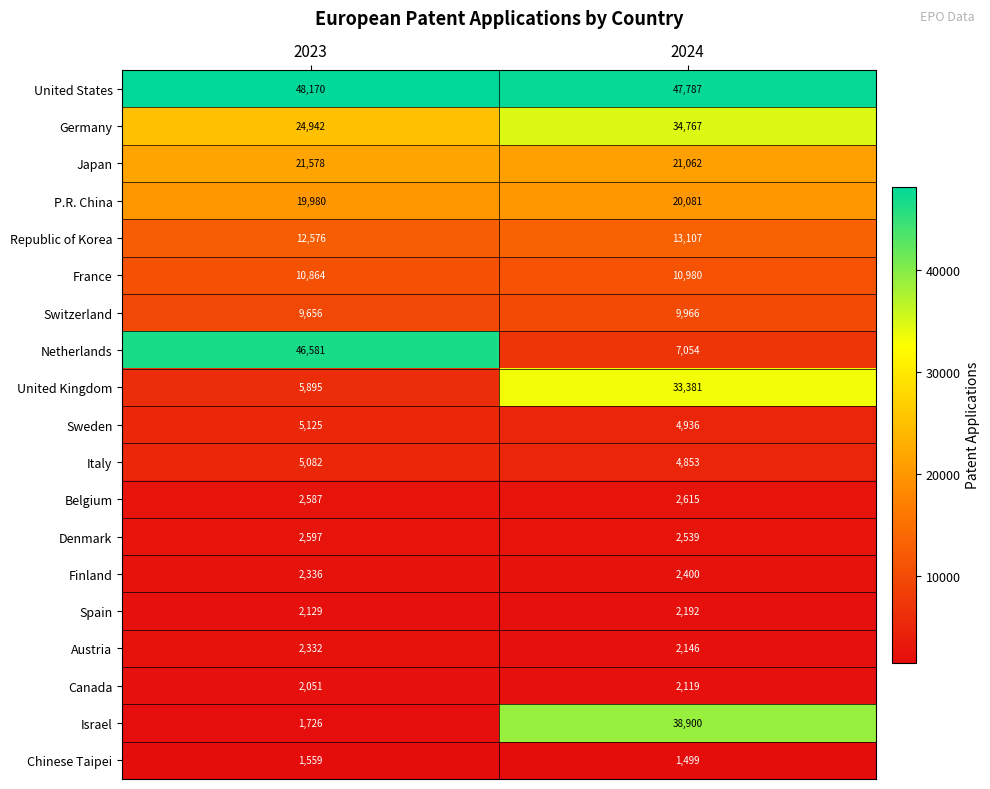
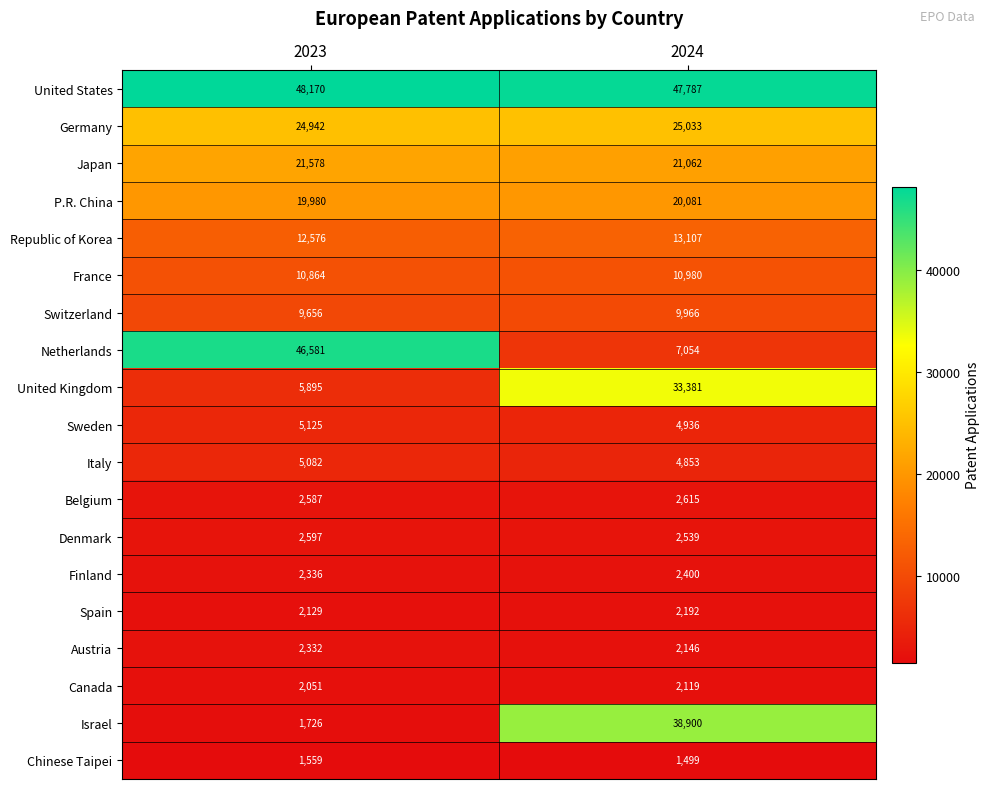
Germany, 2024: 34,767 -> 25,033
